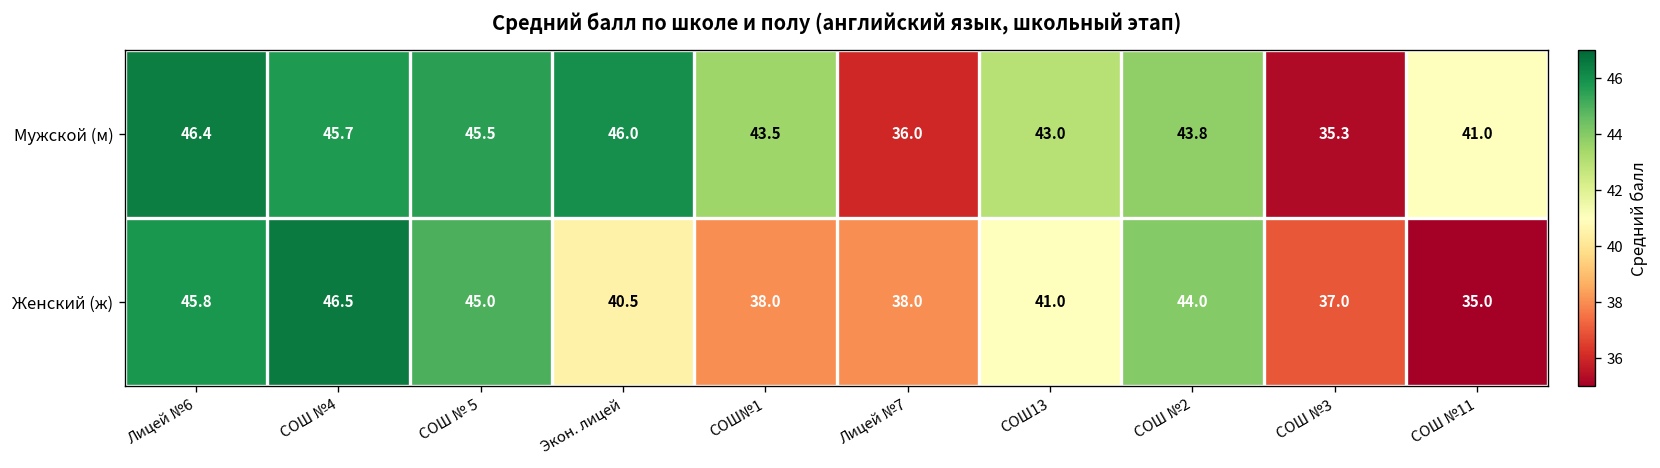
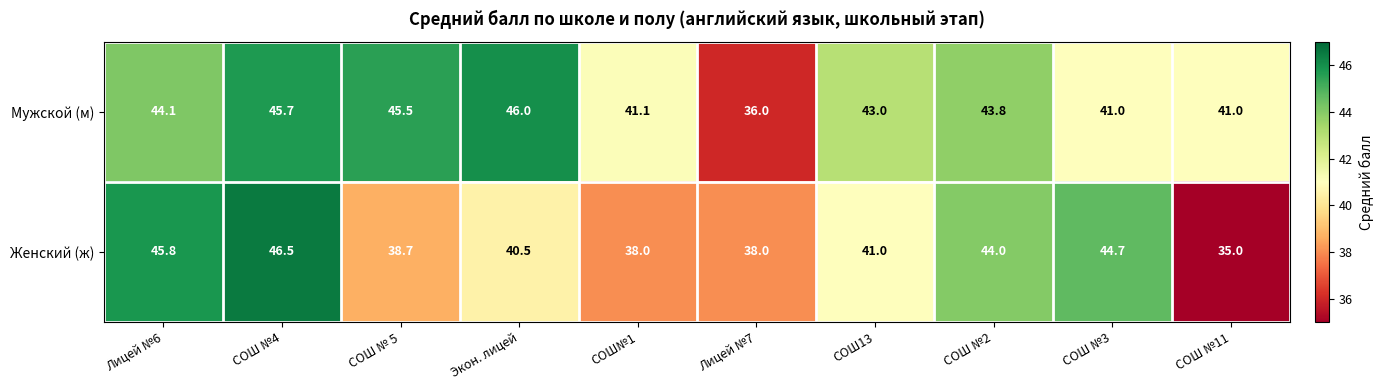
Мужской (м), Лицей №6: 46.4 -> 44.1
Мужской (м), СОШ№1: 43.5 -> 41.1
Мужской (м), СОШ №3: 35.3 -> 41.0
Женский (ж), СОШ № 5: 45.0 -> 38.7
Женский (ж), СОШ №3: 37.0 -> 44.7
